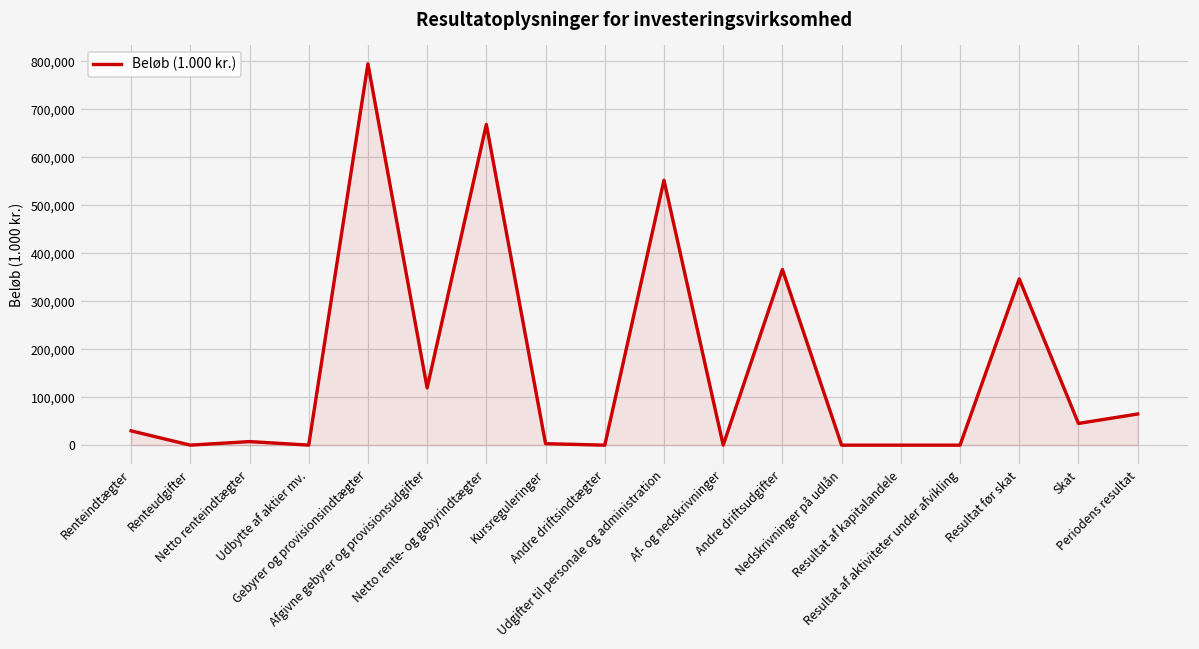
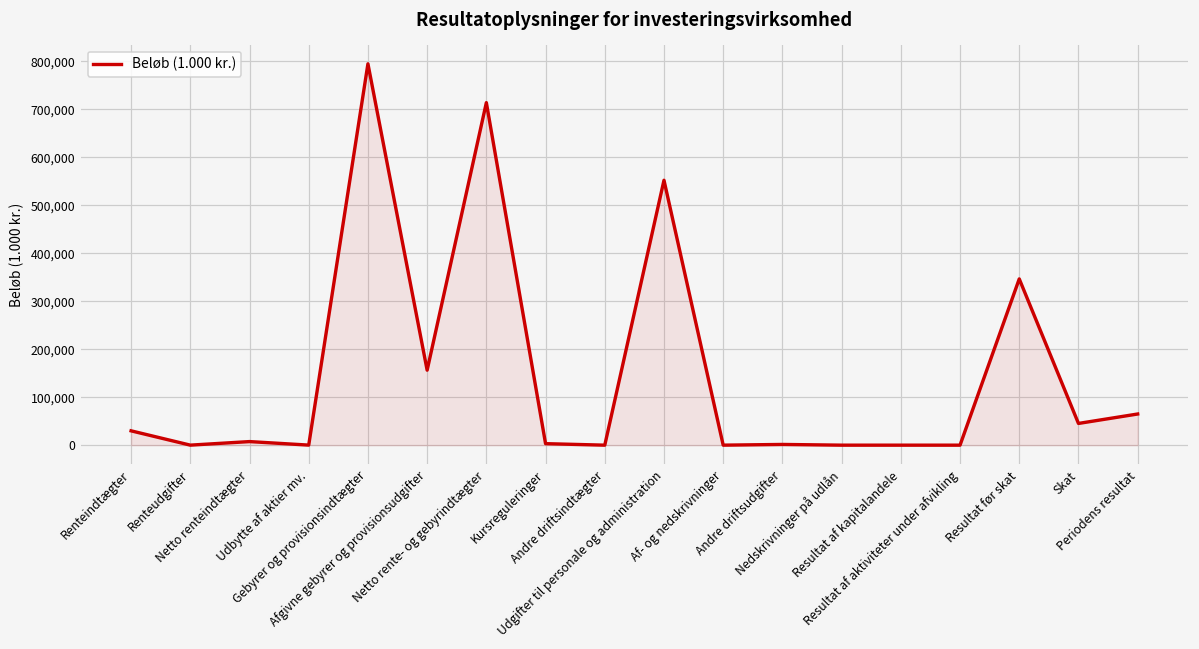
Afgivne gebyrer og provisionsudgifter: 120,000 -> 160,000
Netto rente- og gebyrindtægter: 670,000 -> 710,000
Andre driftsudgifter: 370,000 -> 0
